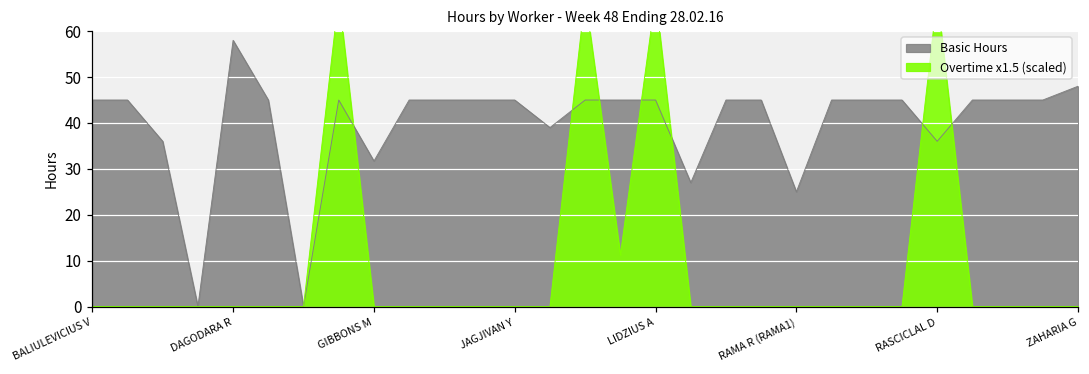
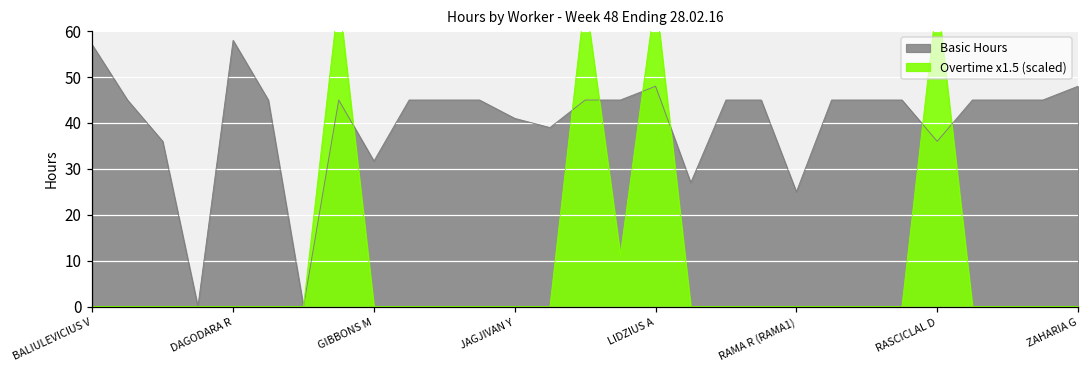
Basic Hours, BALIULEVICIUS V: 45 -> 57
Basic Hours, JAGJIVAN Y: 45 -> 41
Basic Hours, LIDZIUS A: 45 -> 48
